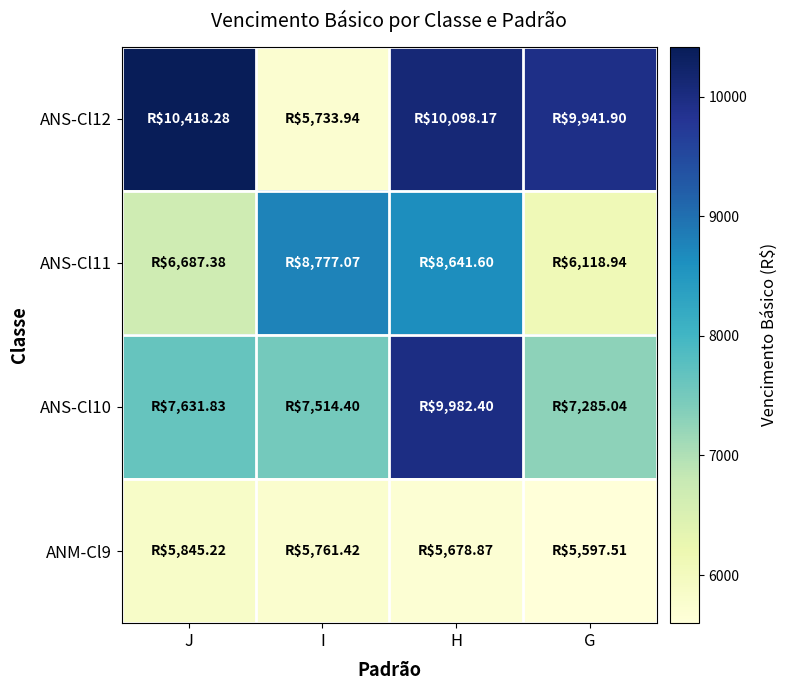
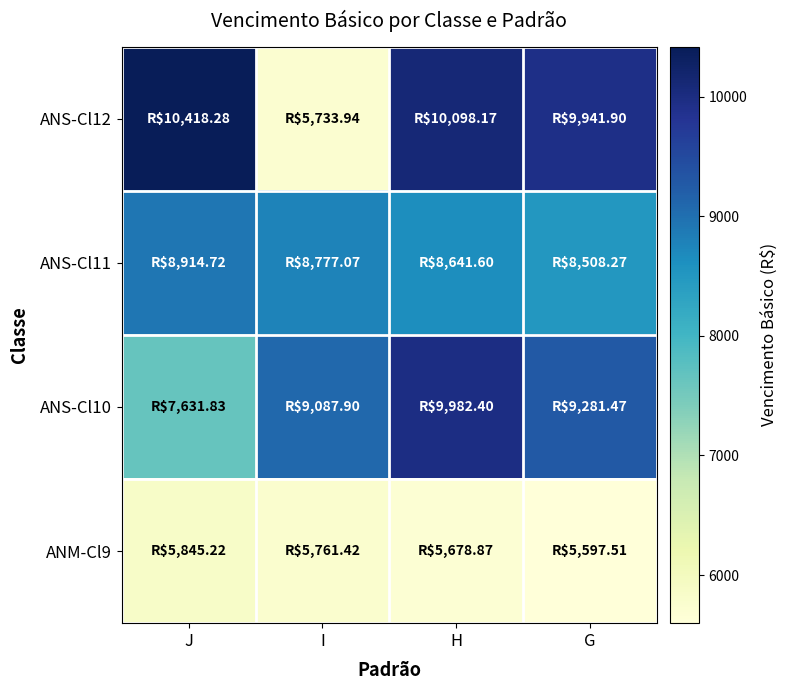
ANS-Cl11, J: $6,687.38 -> $8,914.72
ANS-Cl11, G: $6,118.94 -> $8,508.27
ANS-Cl10, I: $7,514.40 -> $9,087.90
ANS-Cl10, G: $7,285.04 -> $9,281.47
